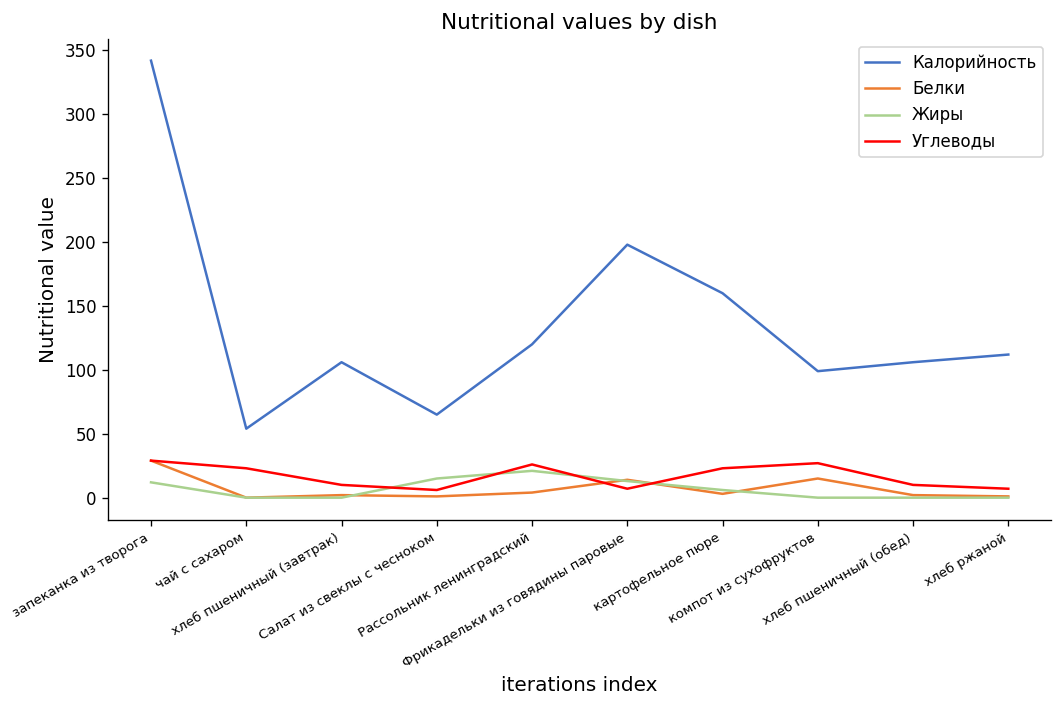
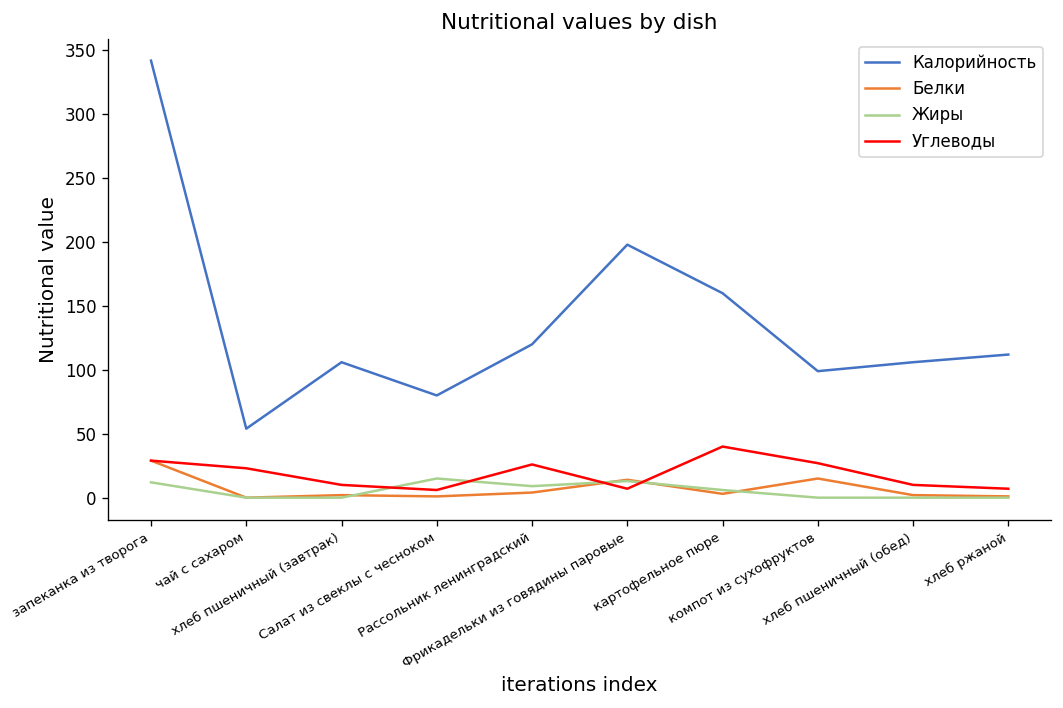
Калорийность, Салат из свеклы с чесноком: 65 -> 80
Жиры, Рассольник ленинградский: 21 -> 9
Углеводы, картофельное пюре: 23 -> 40
